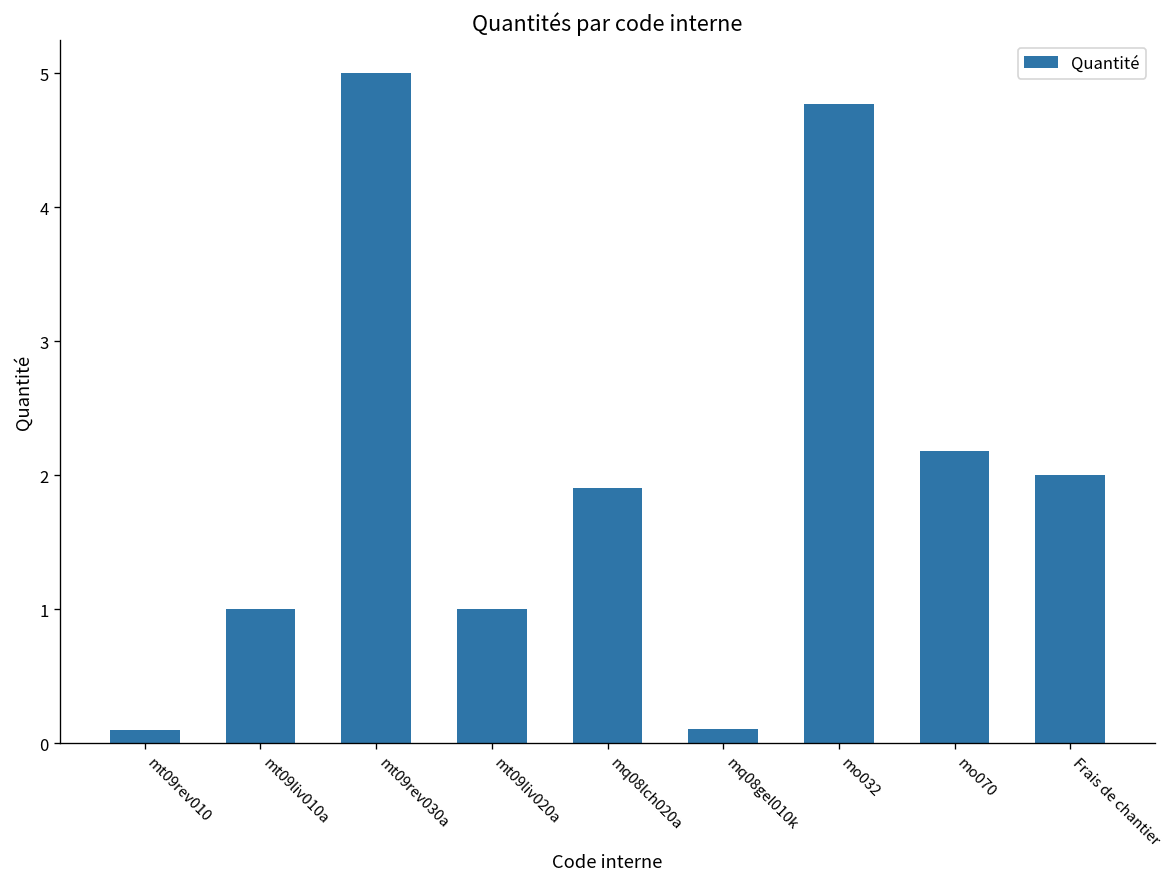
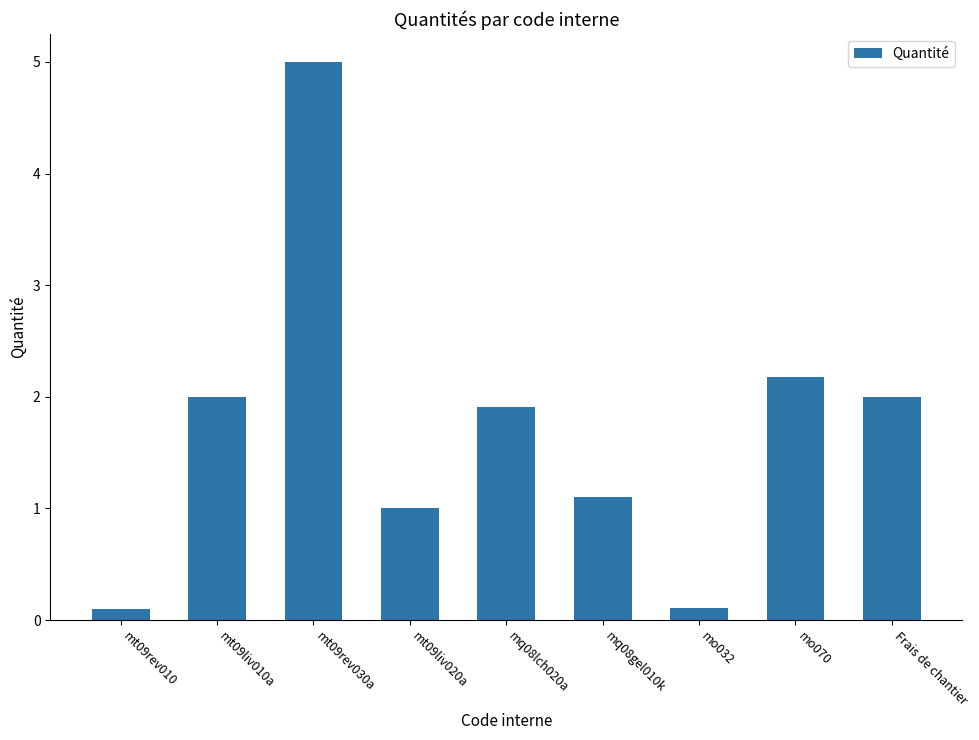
mt09liv010a: 1 -> 2
mq08gel010k: 0.10 -> 1.10
mo032: 4.77 -> 0.11
